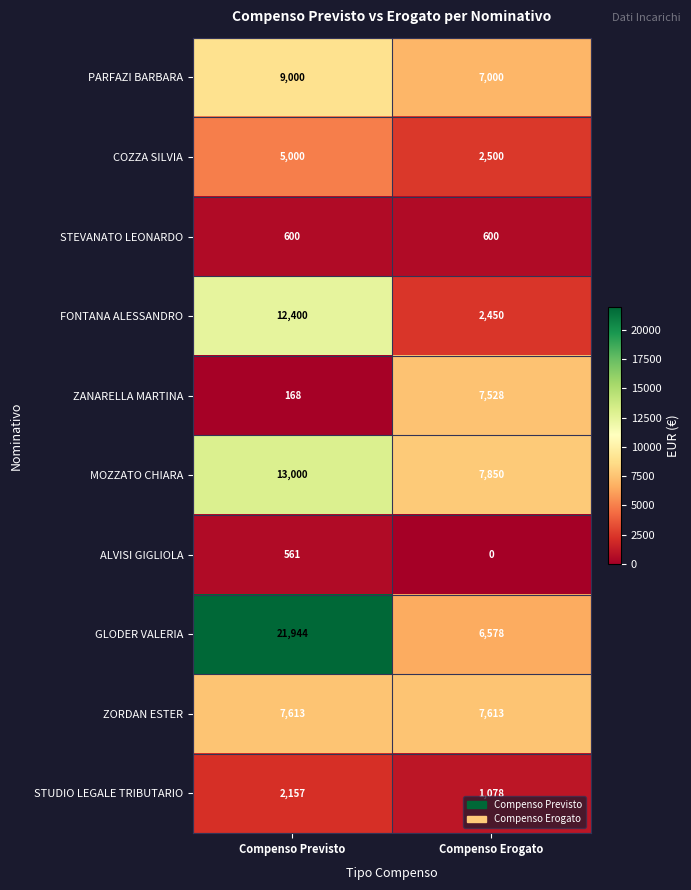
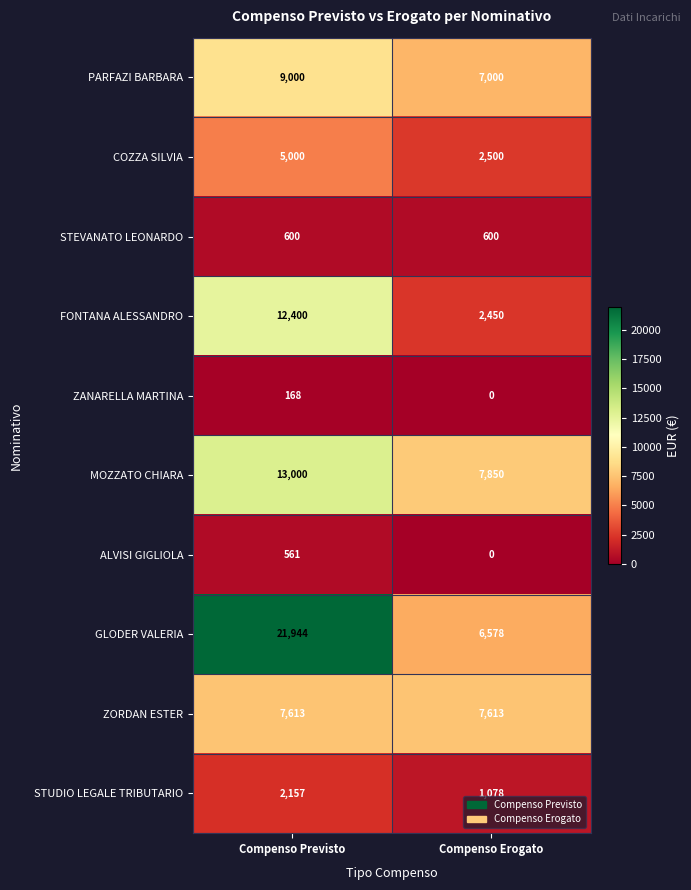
ZANARELLA MARTINA, Compenso Erogato: 7,528 -> 0
